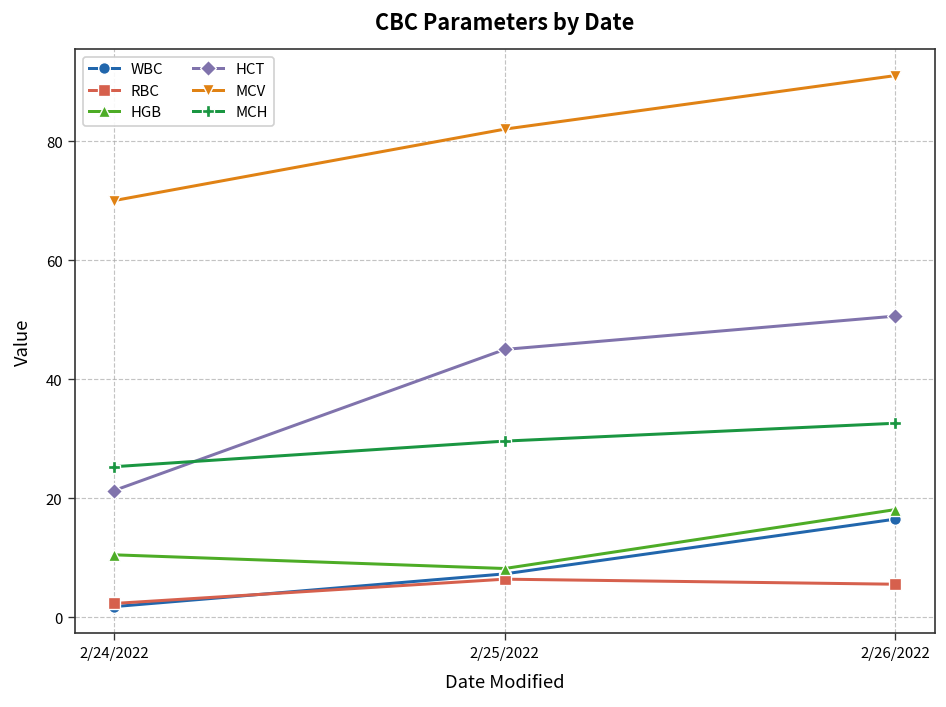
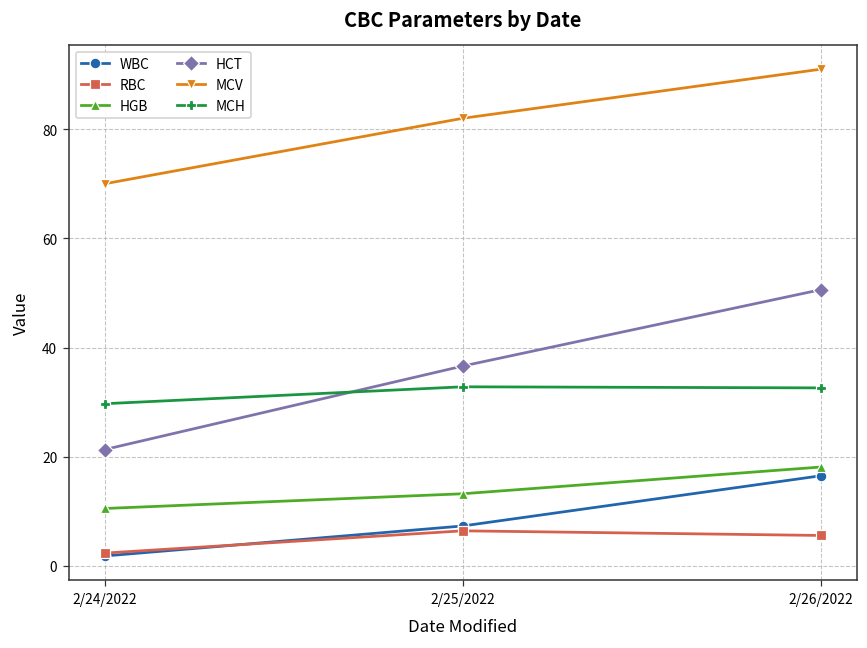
MCH, 2/24/2022: 25 -> 30
HGB, 2/25/2022: 8 -> 13
HCT, 2/25/2022: 45 -> 37
MCH, 2/25/2022: 30 -> 33
